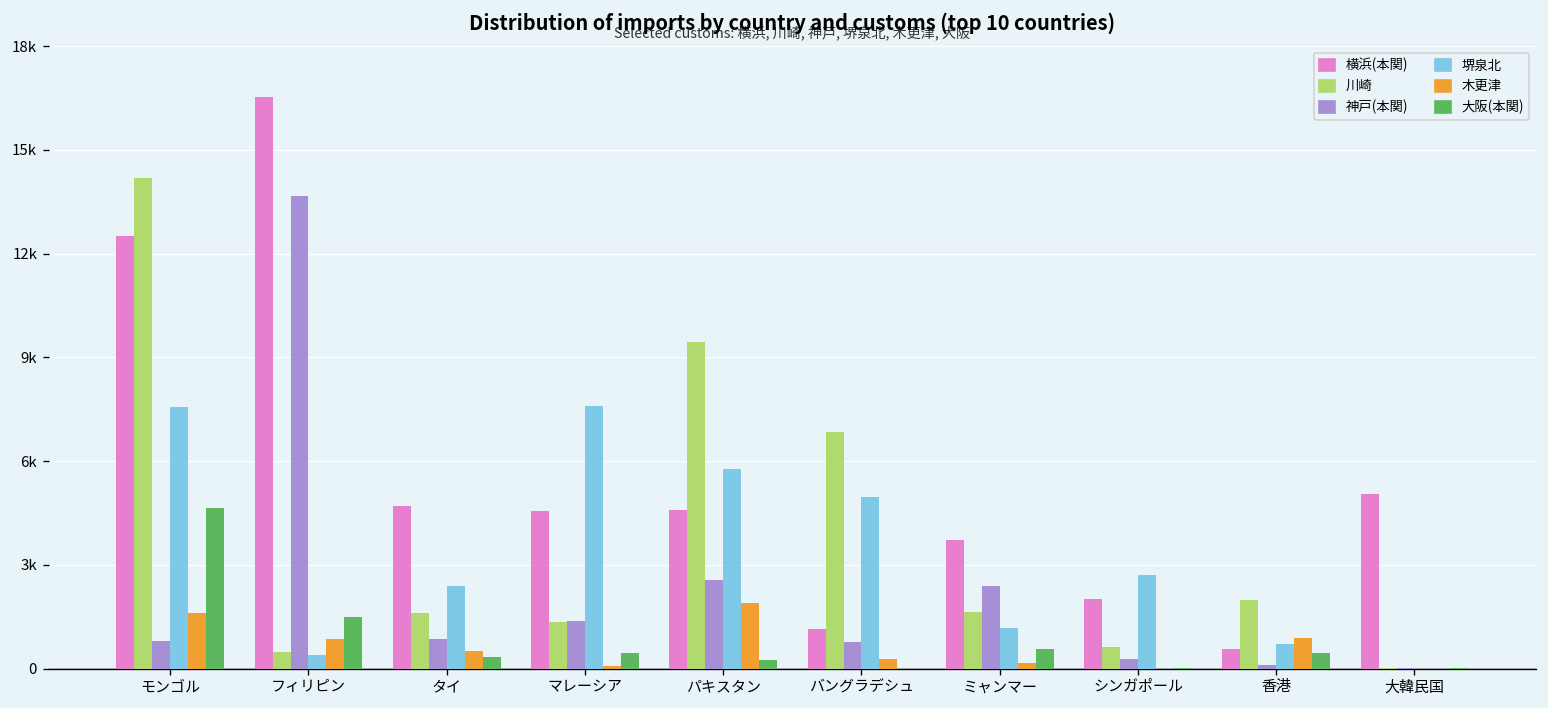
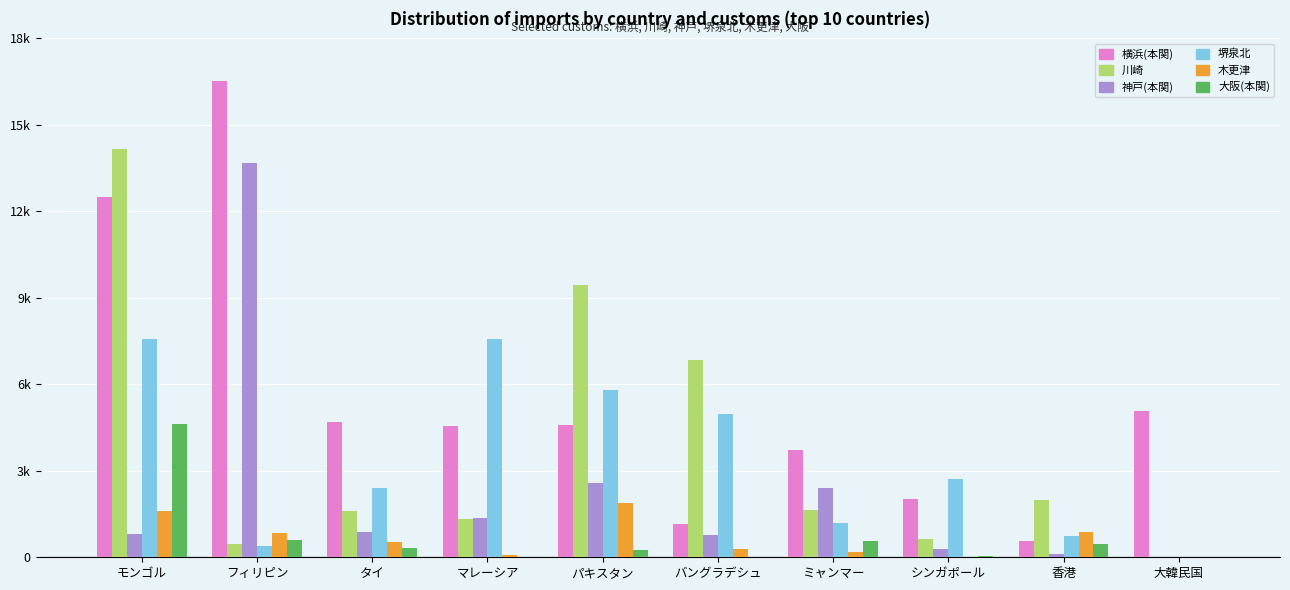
大阪(本関), フィリピン: 1500 -> 600
大阪(本関), マレーシア: 500 -> 0
